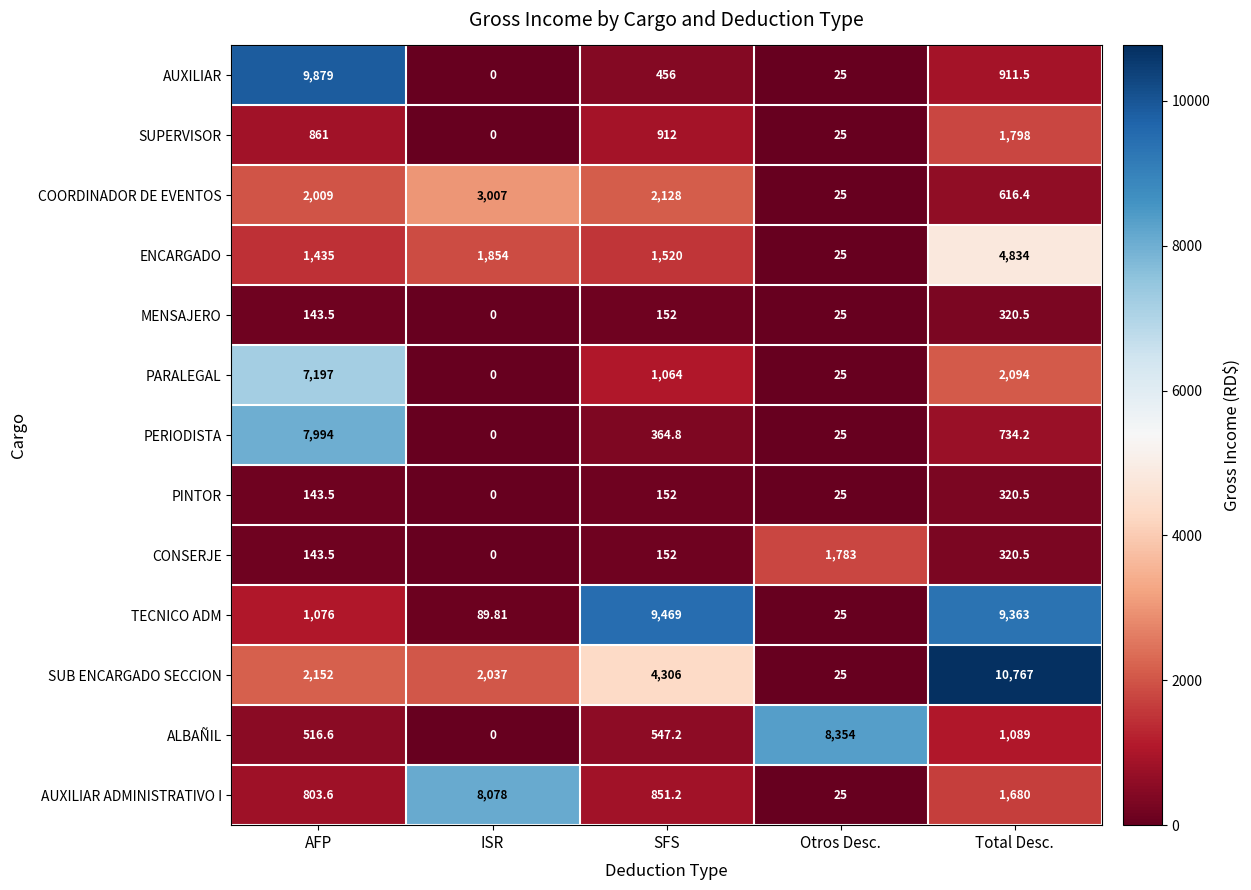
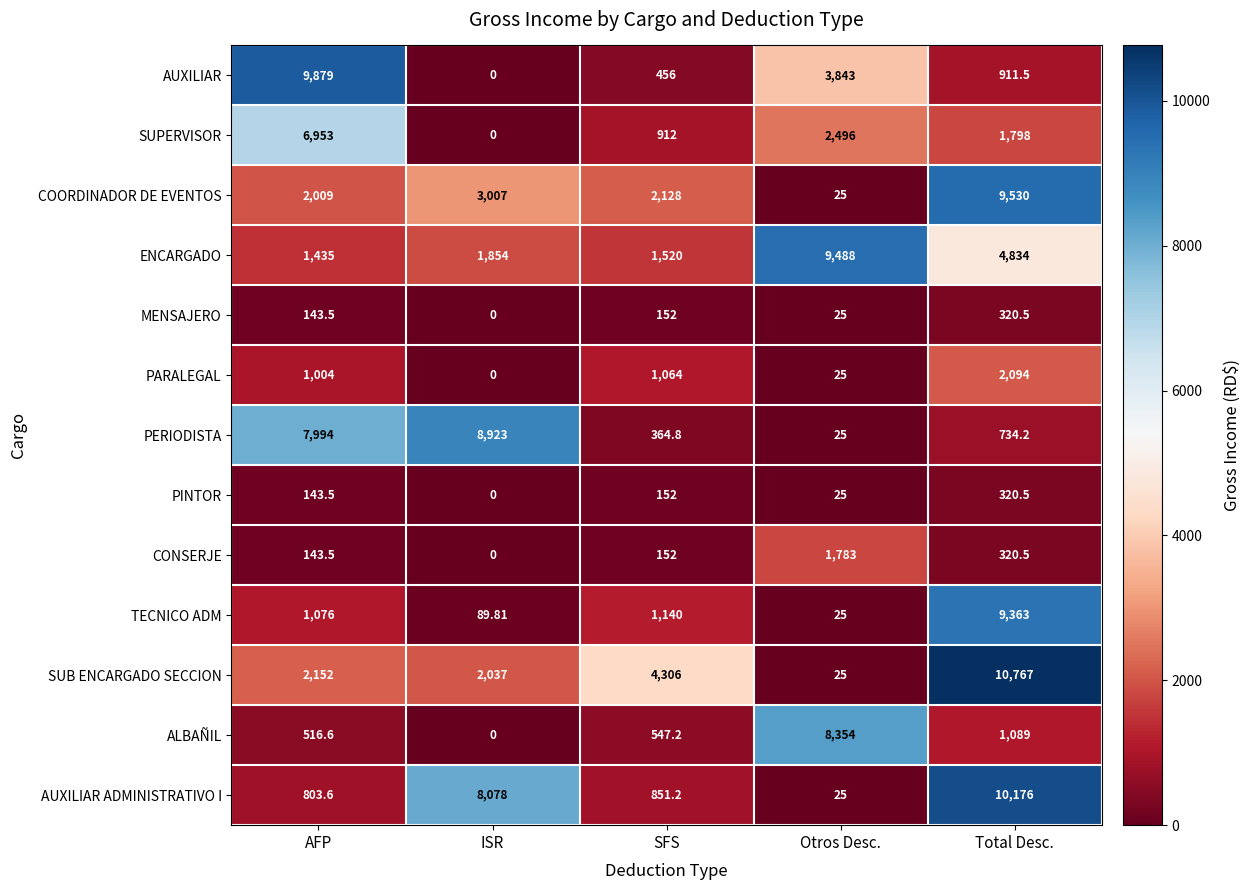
AUXILIAR, Otros Desc.: 25 -> 3,843
SUPERVISOR, AFP: 861 -> 6,953
SUPERVISOR, Otros Desc.: 25 -> 2,496
COORDINADOR DE EVENTOS, Total Desc.: 616.4 -> 9,530
ENCARGADO, Otros Desc.: 25 -> 9,488
PARALEGAL, AFP: 7,197 -> 1,004
PERIODISTA, ISR: 0 -> 8,923
TECNICO ADM, SFS: 9,469 -> 1,140
AUXILIAR ADMINISTRATIVO I, Total Desc.: 1,680 -> 10,176
